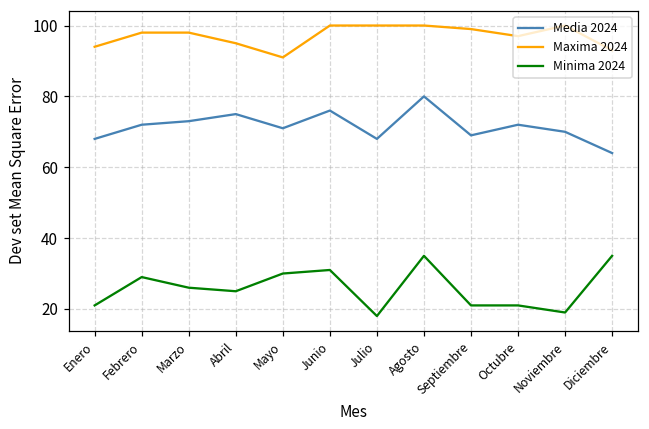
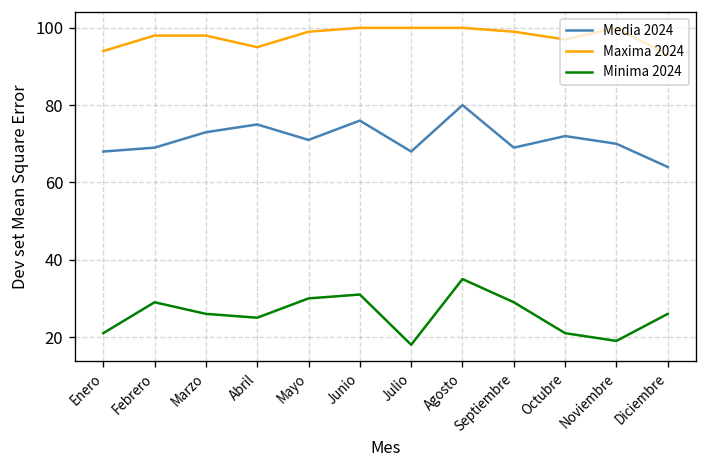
Media 2024, Febrero: 72 -> 69
Maxima 2024, Mayo: 91 -> 99
Minima 2024, Septiembre: 21 -> 29
Minima 2024, Diciembre: 35 -> 26
